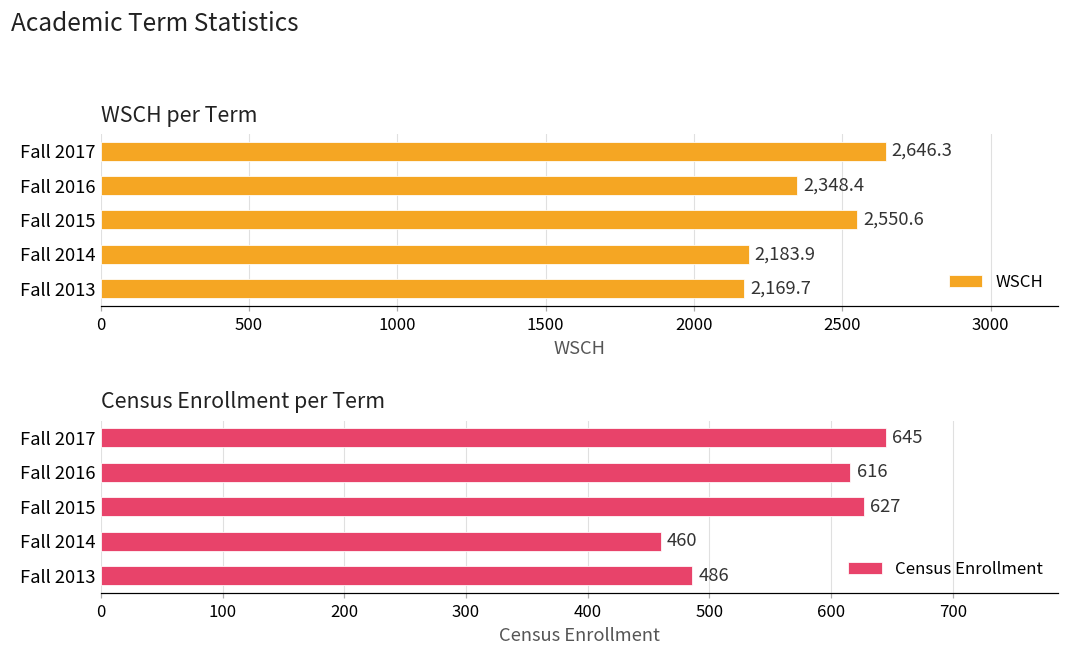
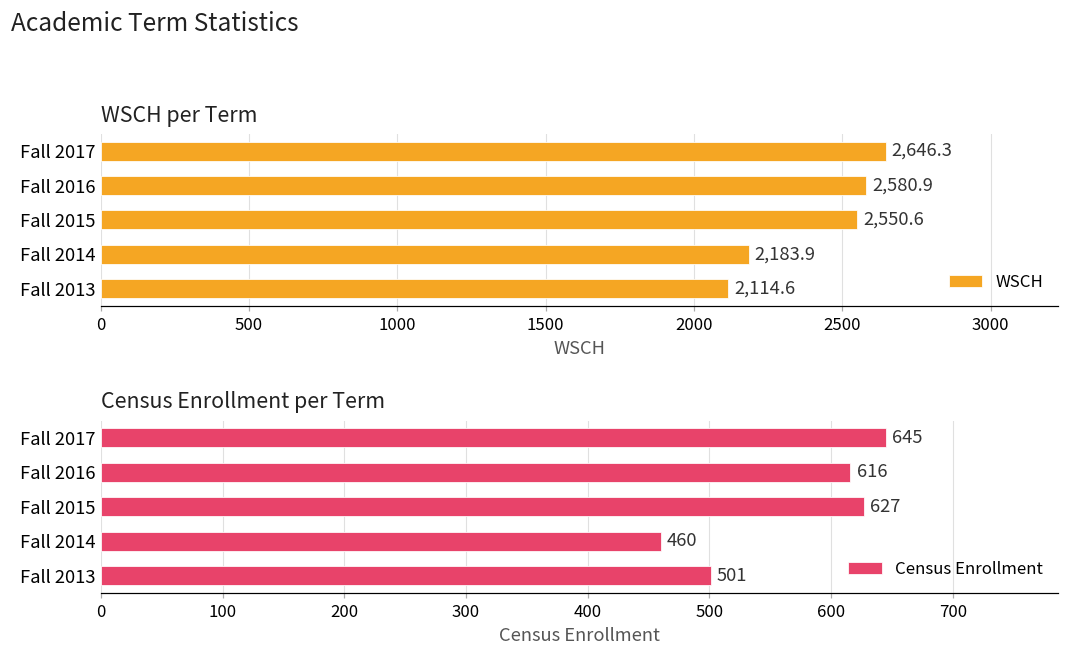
WSCH per Term, Fall 2016: 2,348.4 -> 2,580.9
WSCH per Term, Fall 2013: 2,169.7 -> 2,114.6
Census Enrollment per Term, Fall 2013: 486 -> 501
